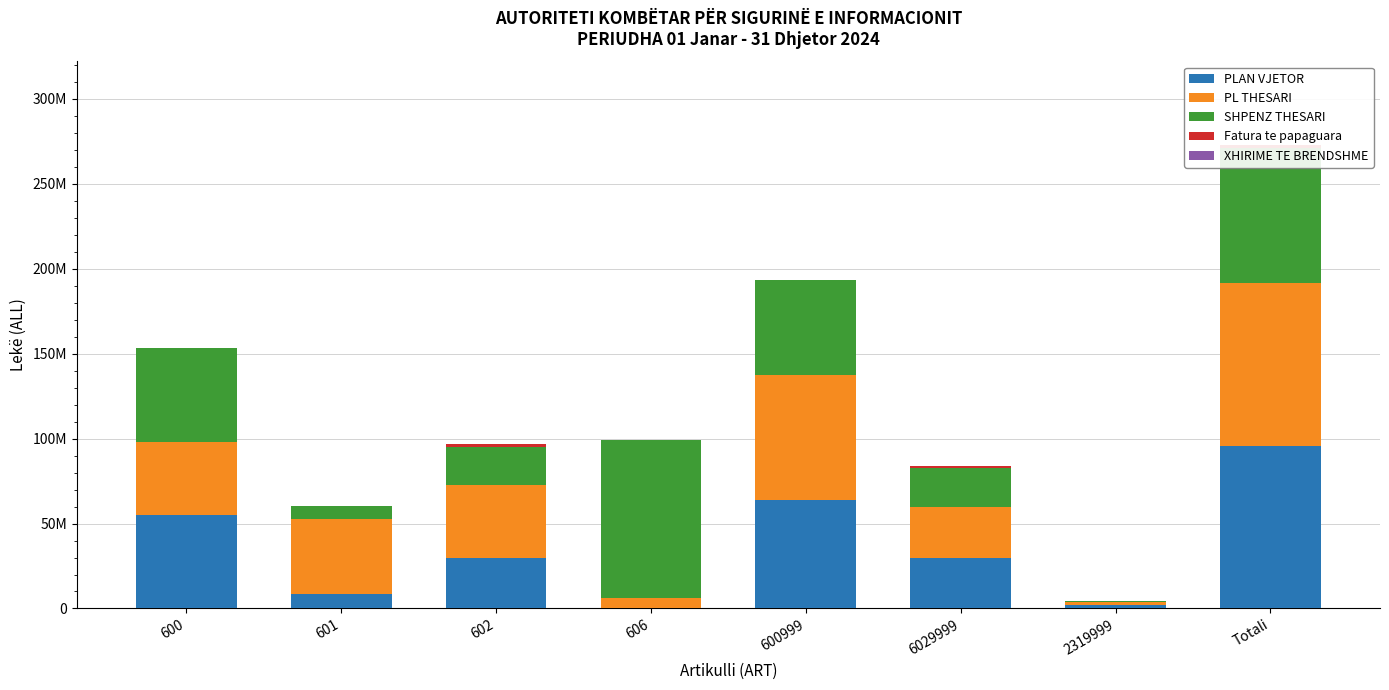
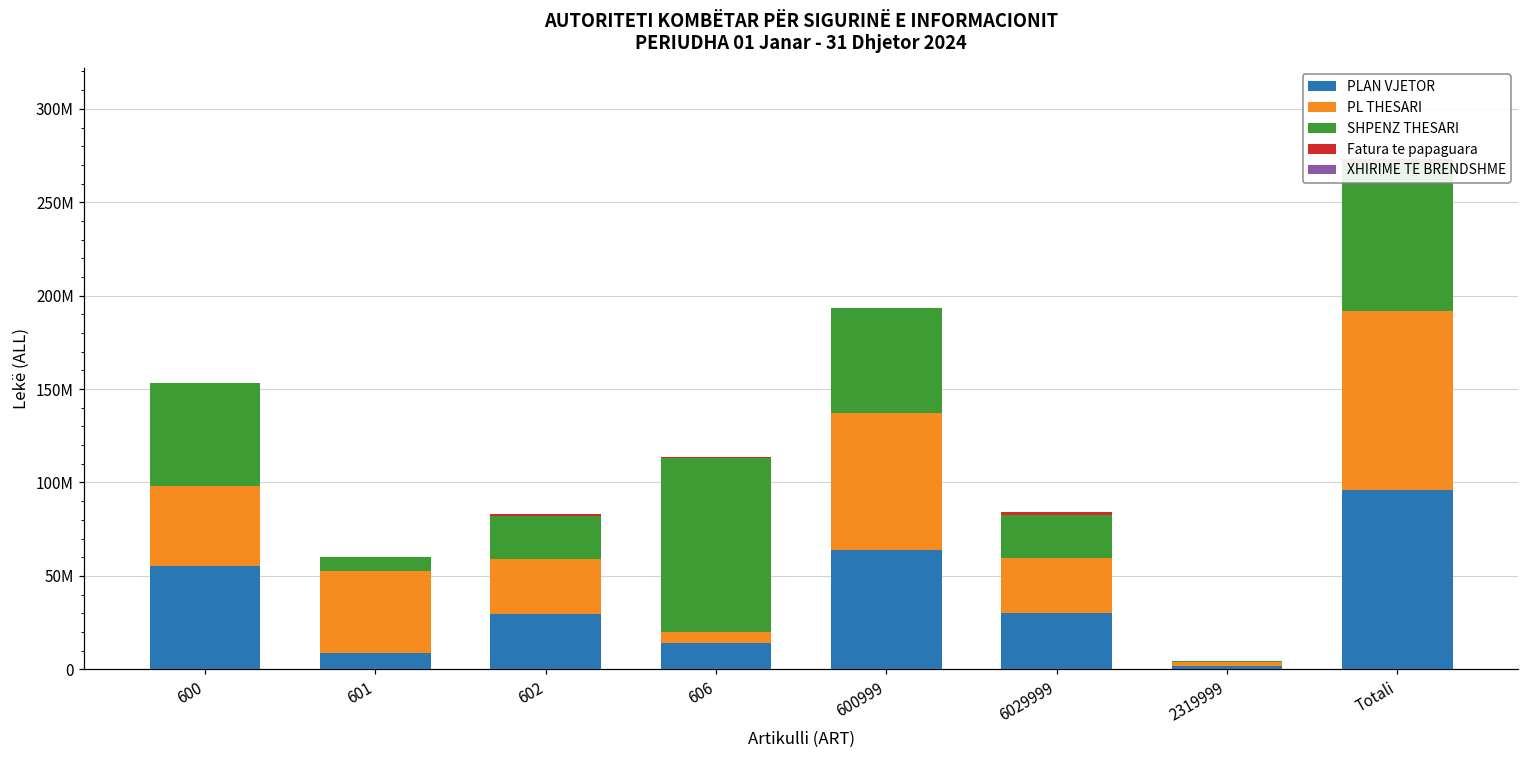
PL THESARI, 602: 43000000 -> 30000000
PLAN VJETOR, 606: 0 -> 14000000
